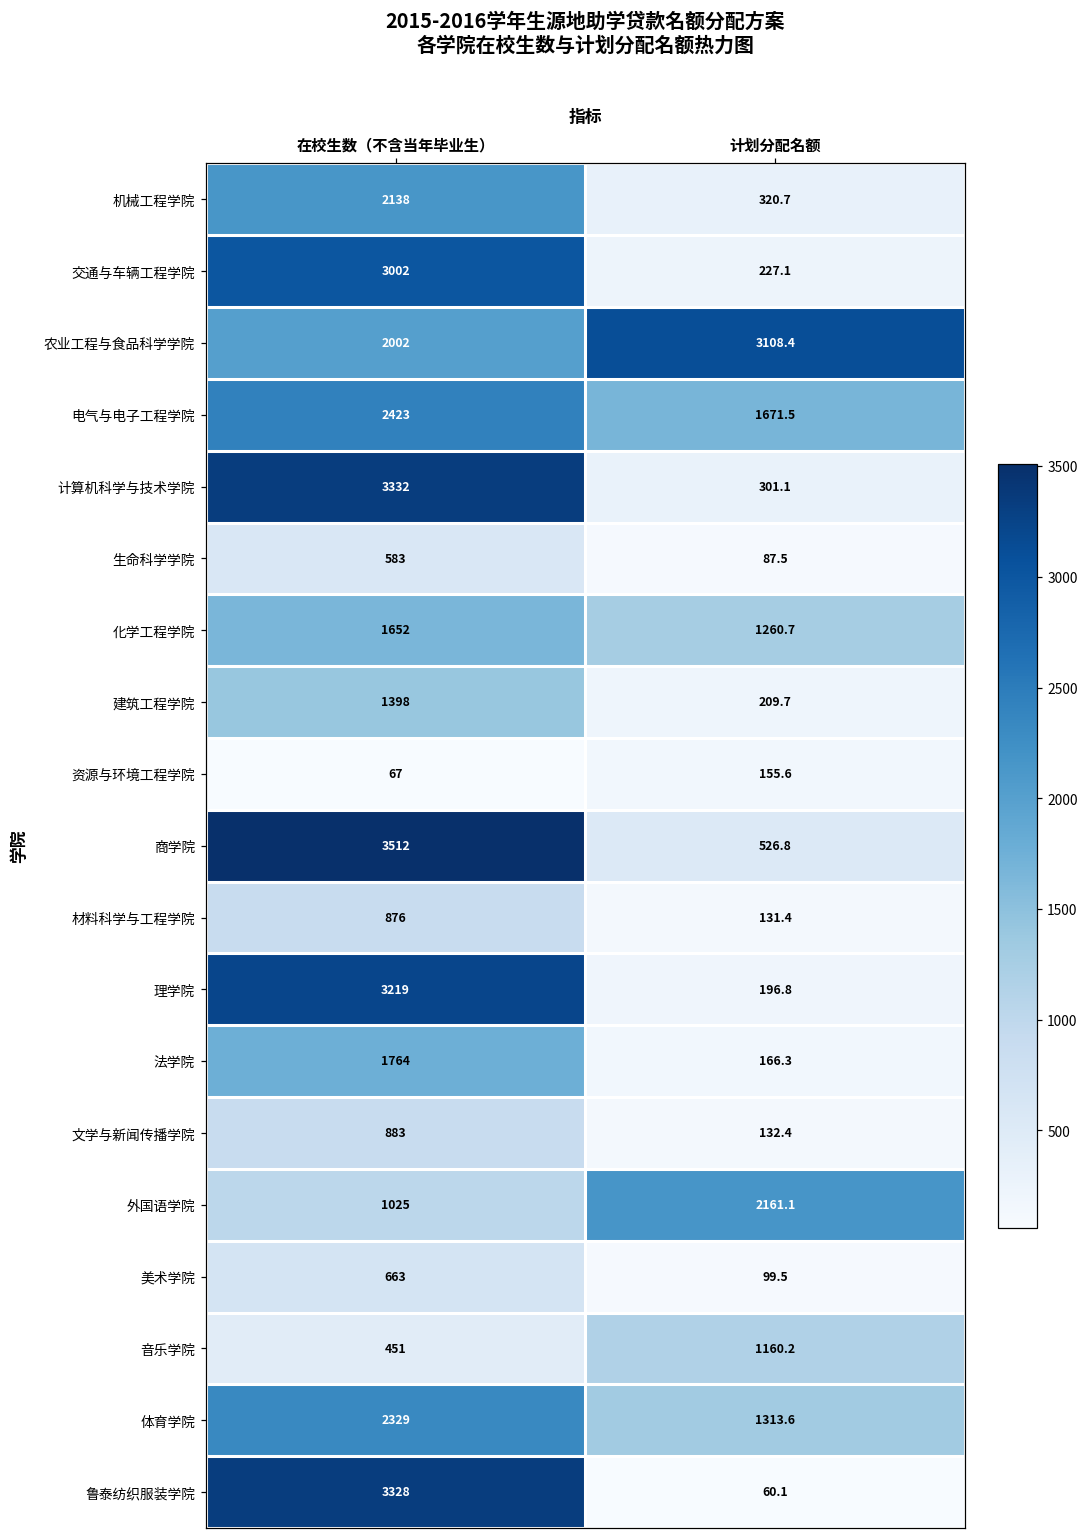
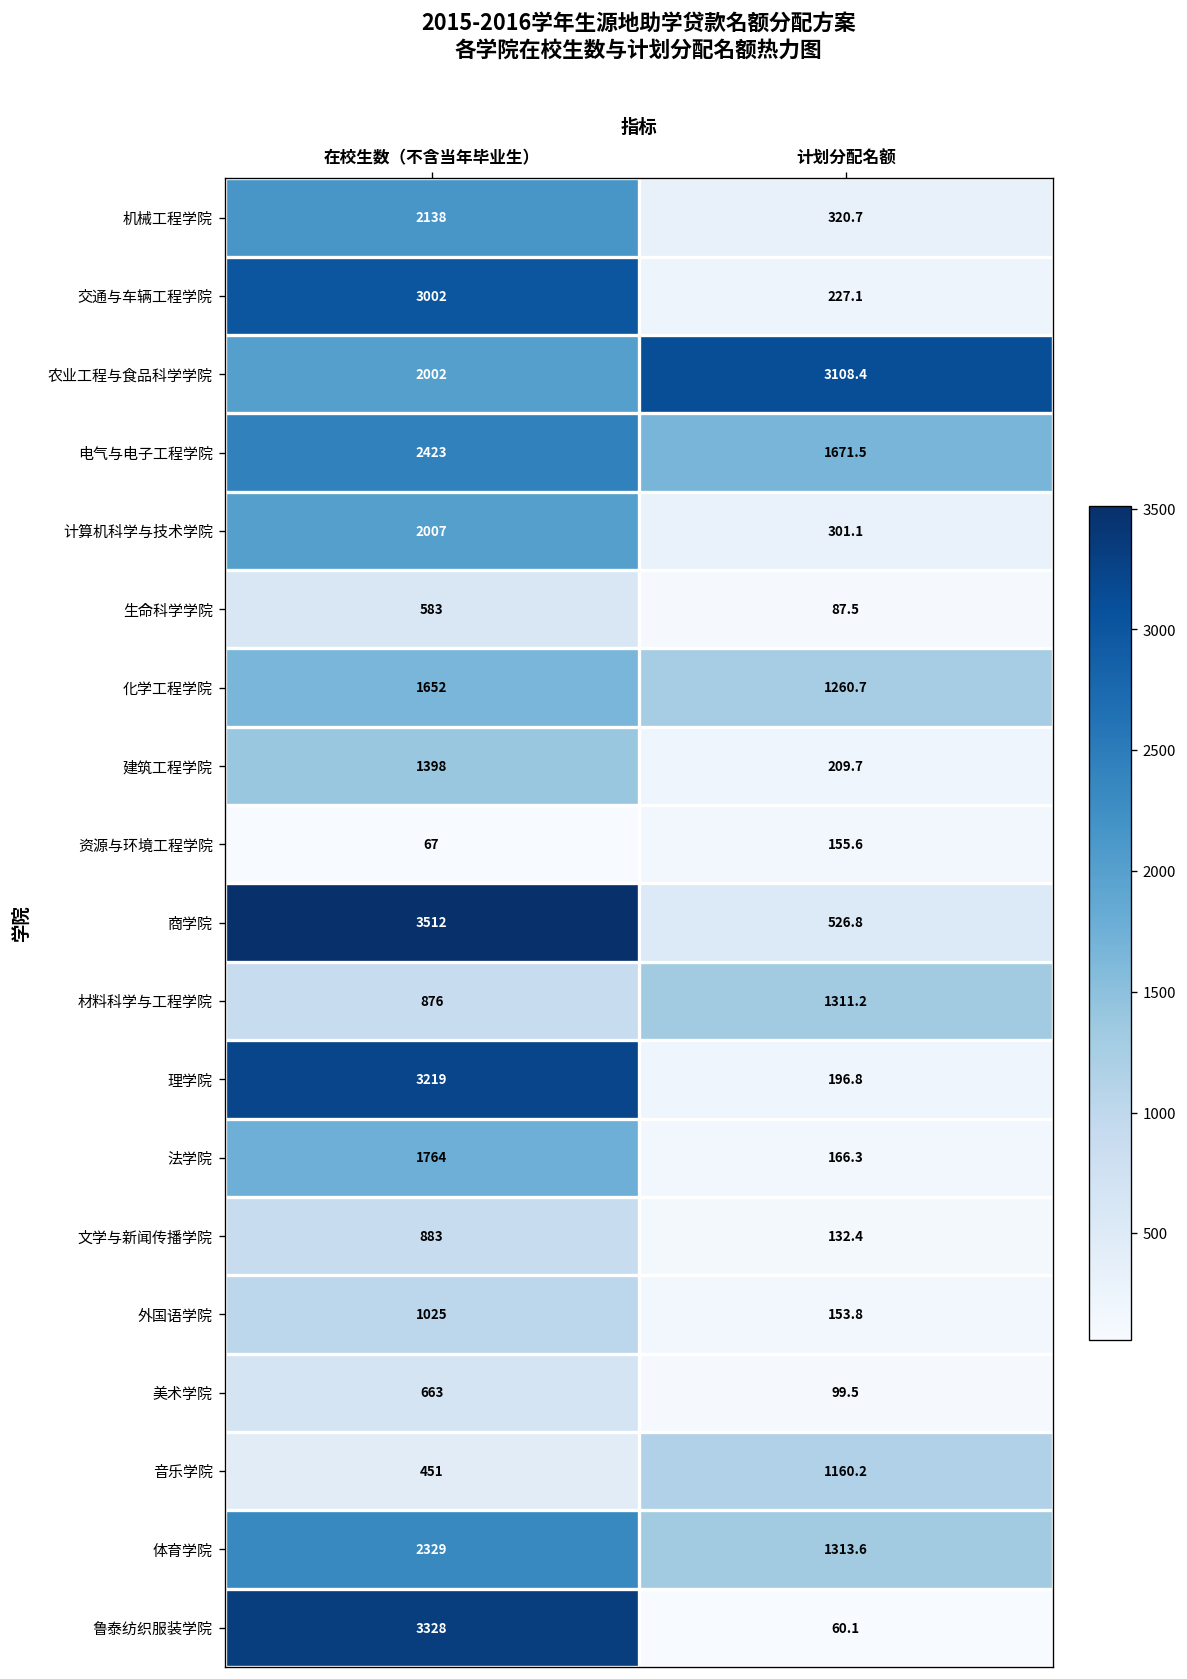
计算机科学与技术学院, 在校生数（不含当年毕业生）: 3332 -> 2007
材料科学与工程学院, 计划分配名额: 131.4 -> 1311.2
外国语学院, 计划分配名额: 2161.1 -> 153.8
